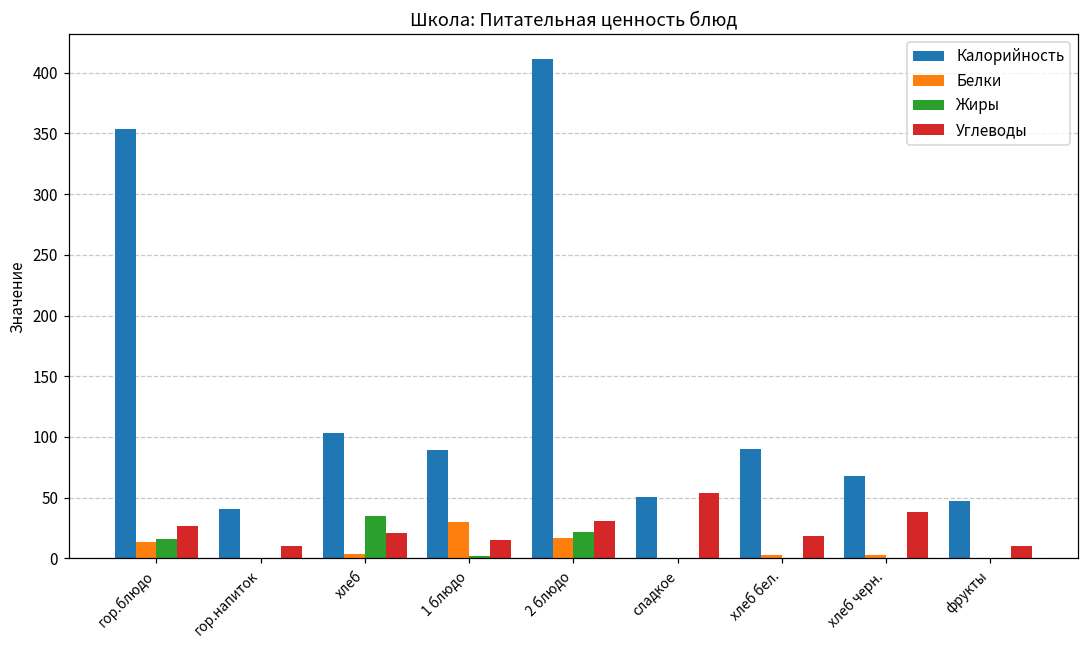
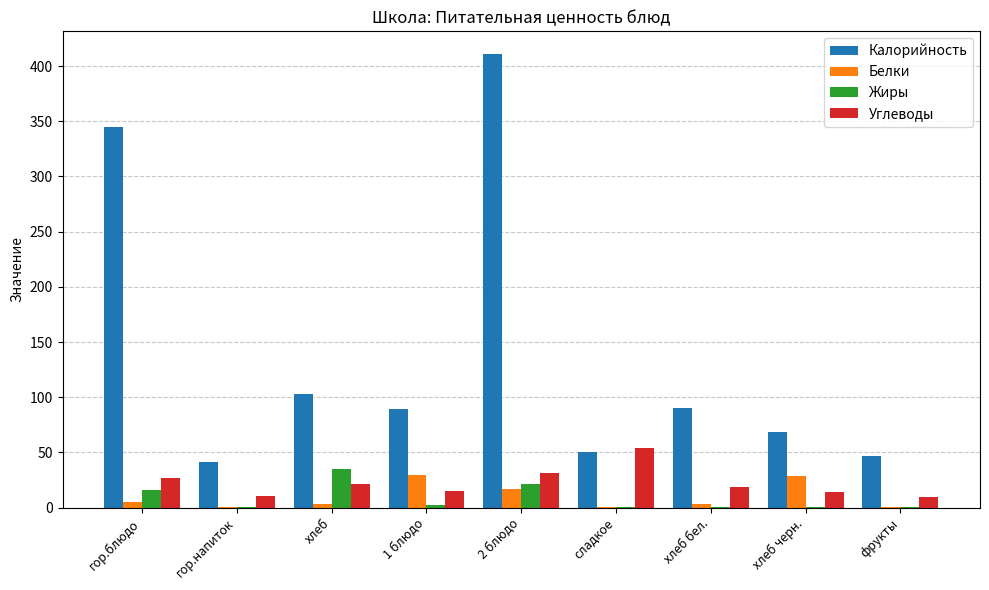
Калорийность, гор.блюдо: 354 -> 345
Белки, гор.блюдо: 13 -> 5
Белки, хлеб черн.: 2 -> 29
Углеводы, хлеб черн.: 39 -> 14
